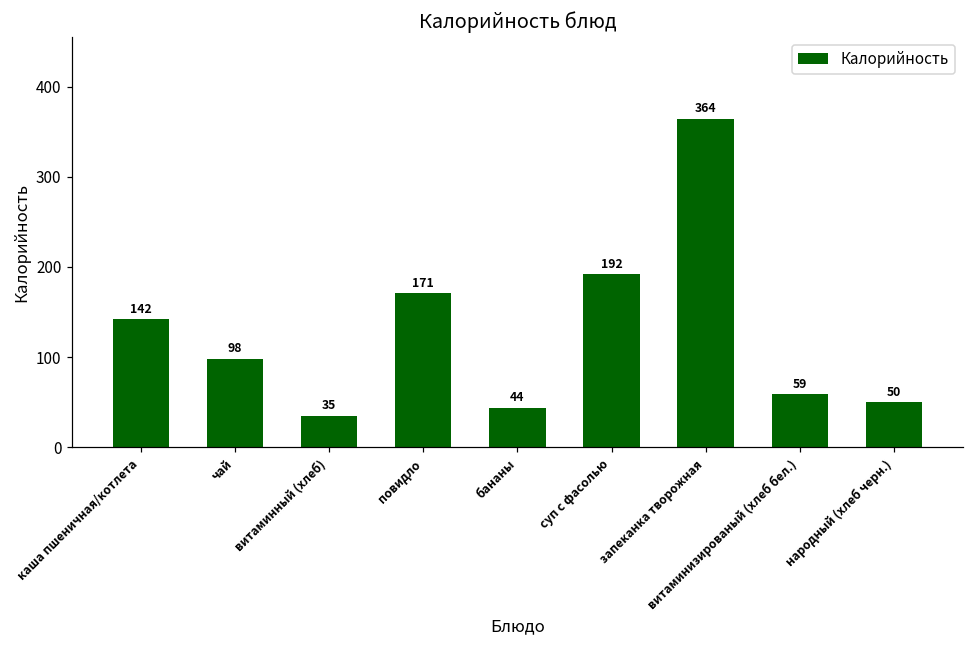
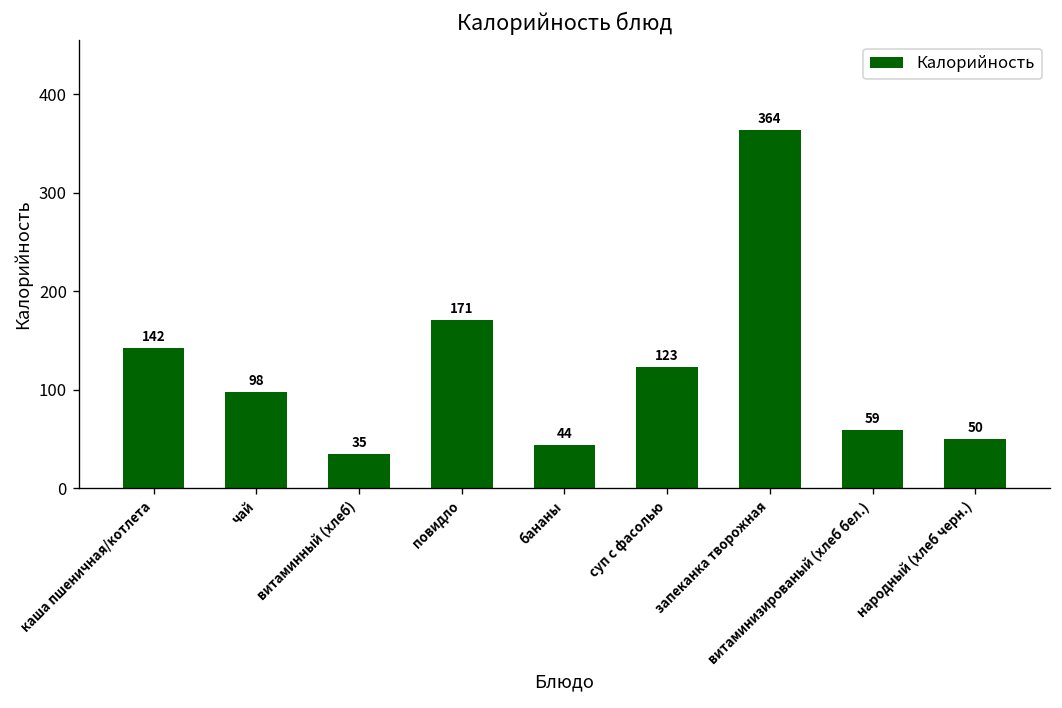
суп с фасолью: 192 -> 123
